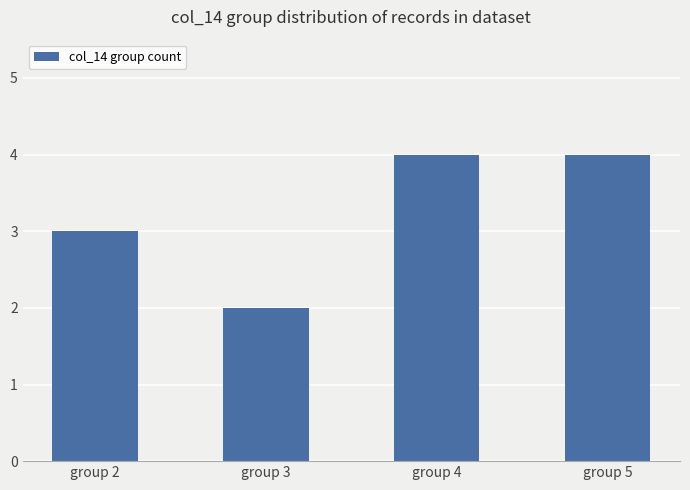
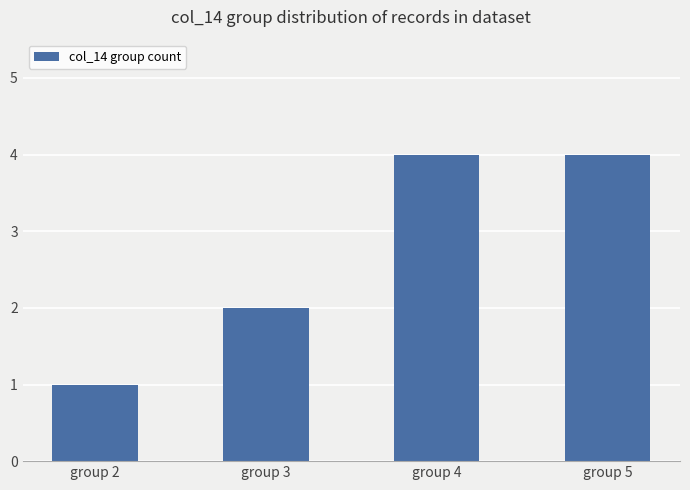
group 2: 3 -> 1
